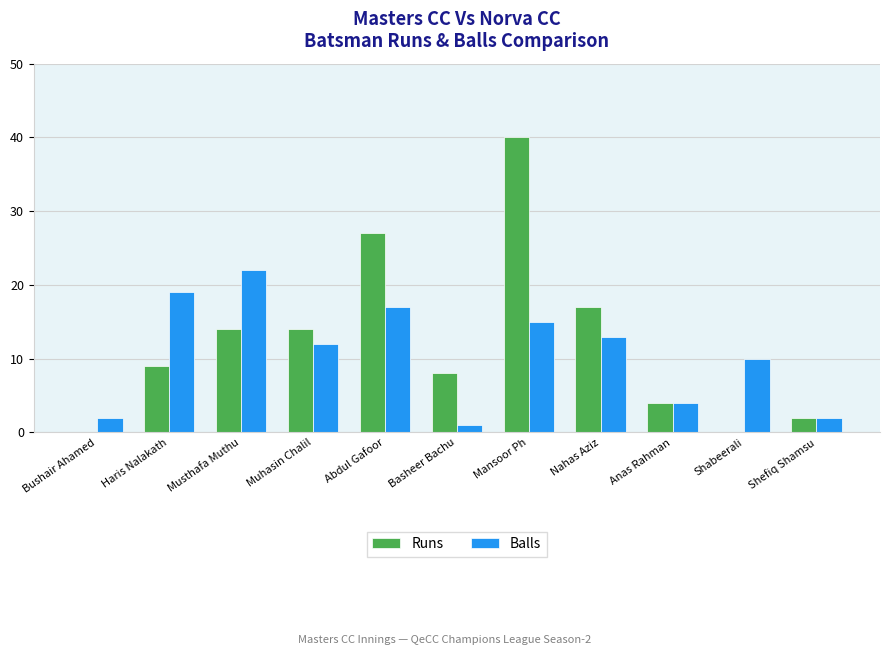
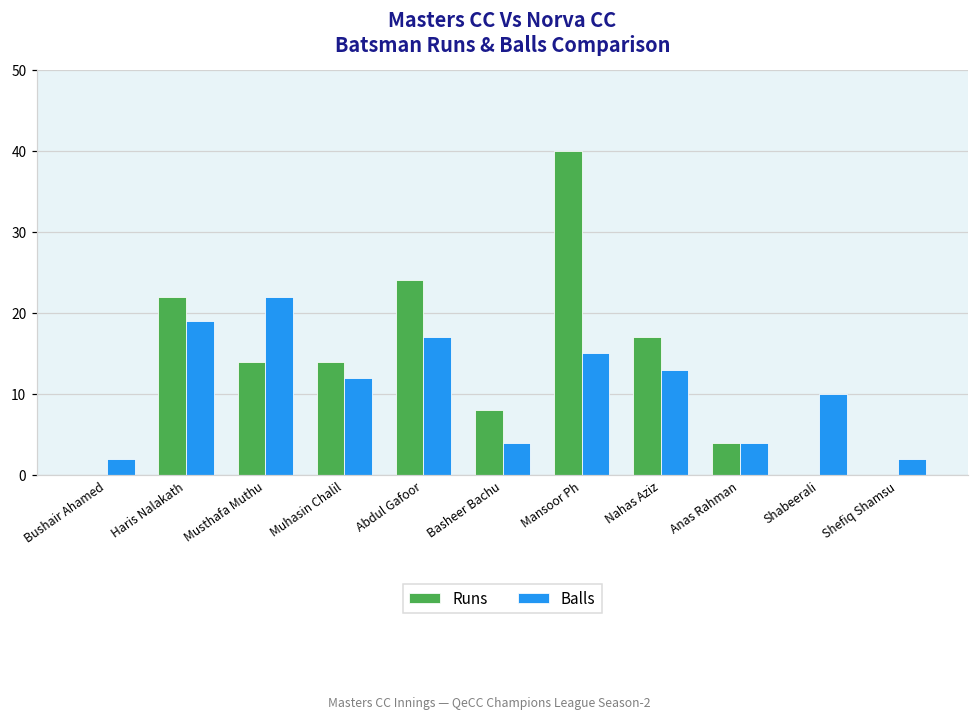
Runs, Haris Nalakath: 9 -> 22
Runs, Abdul Gafoor: 27 -> 24
Balls, Basheer Bachu: 1 -> 4
Runs, Shefiq Shamsu: 2 -> 0
